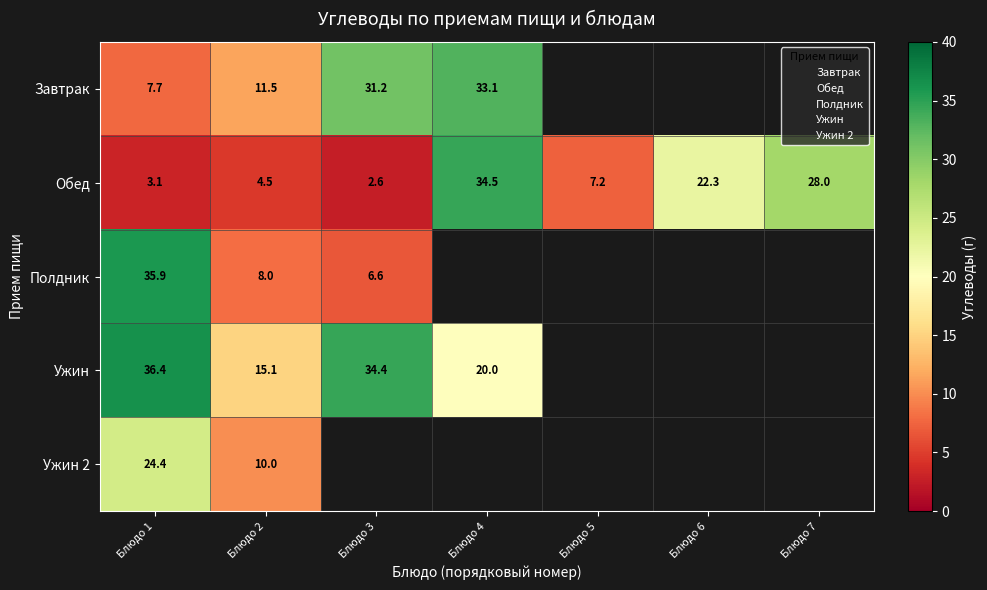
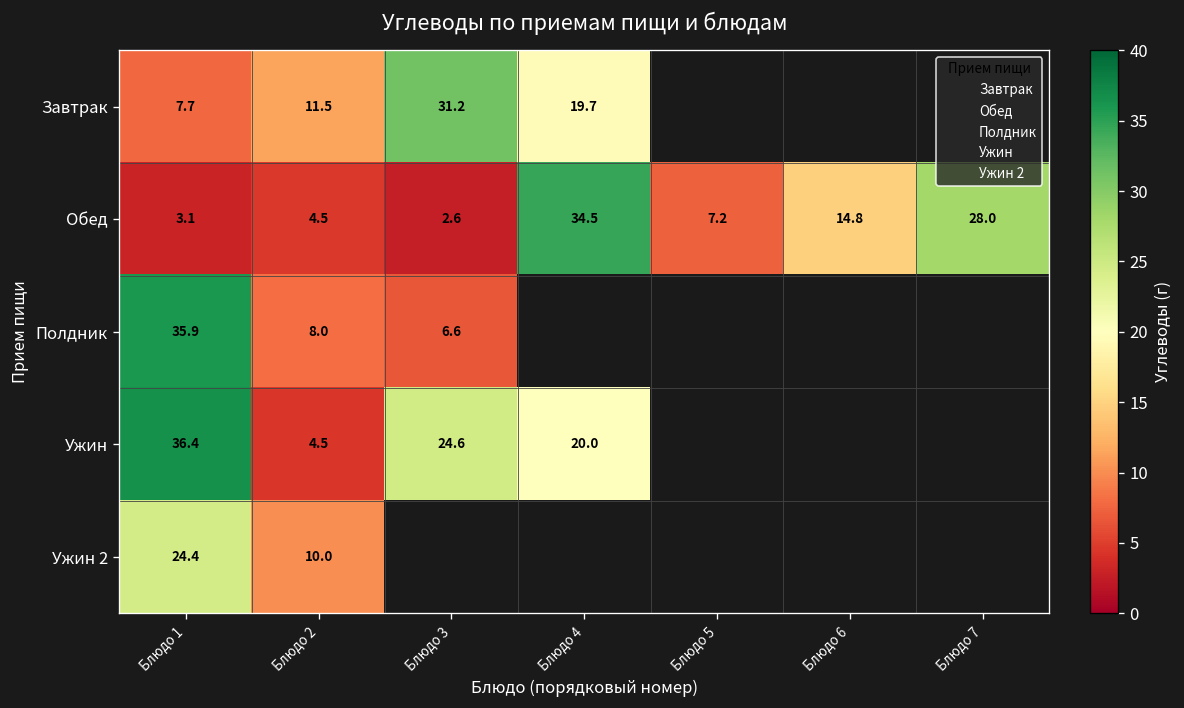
Завтрак, Блюдо 4: 33.1 -> 19.7
Обед, Блюдо 6: 22.3 -> 14.8
Ужин, Блюдо 2: 15.1 -> 4.5
Ужин, Блюдо 3: 34.4 -> 24.6
